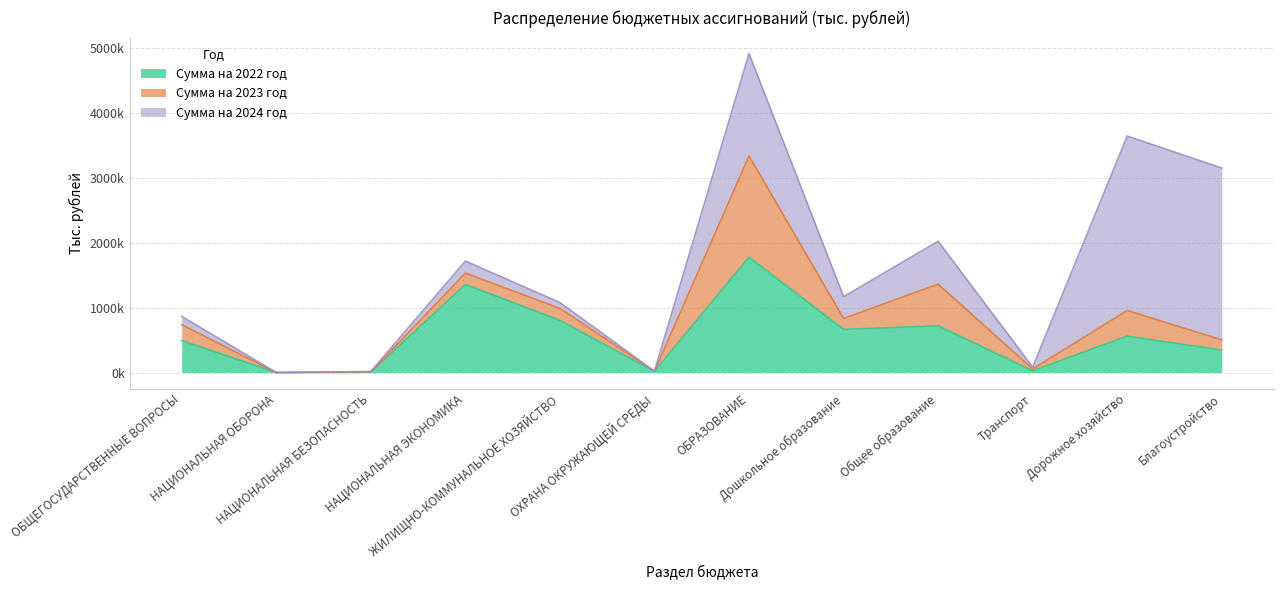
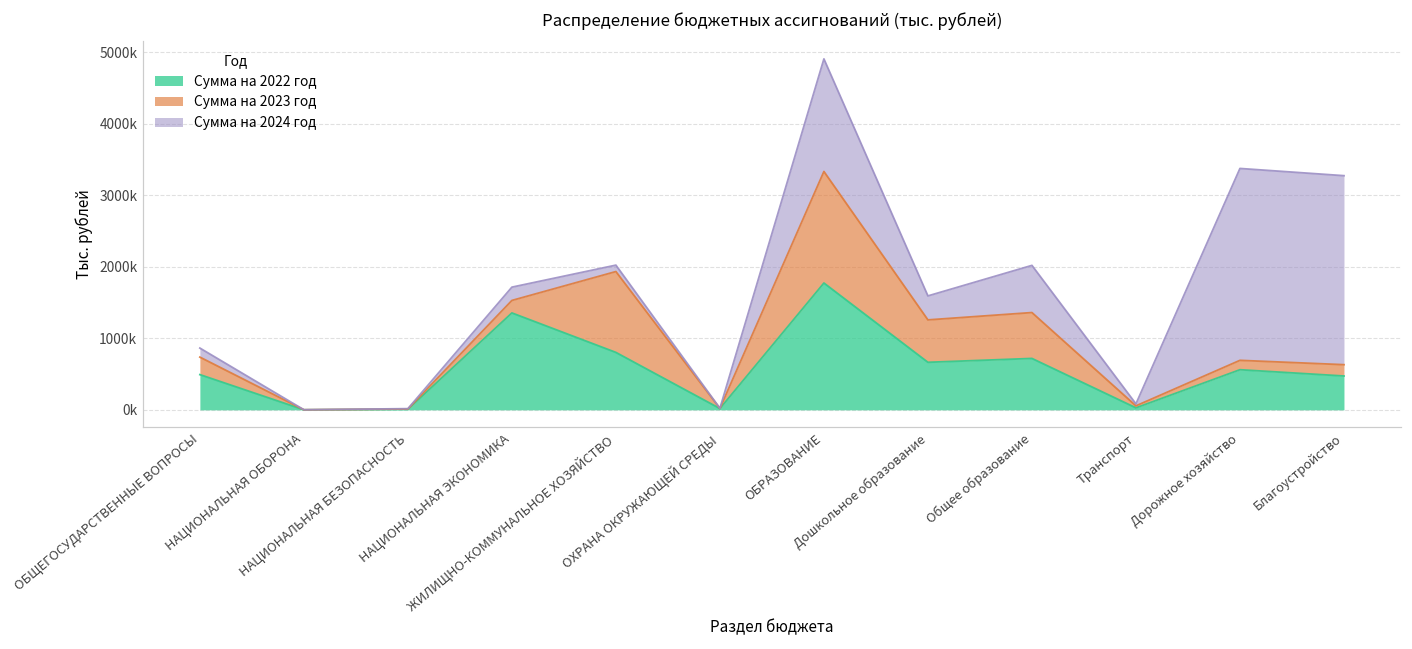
Сумма на 2023 год, ЖИЛИЩНО-КОММУНАЛЬНОЕ ХОЗЯЙСТВО: 200000 -> 1100000
Сумма на 2023 год, Дошкольное образование: 200000 -> 600000
Сумма на 2023 год, Дорожное хозяйство: 400000 -> 100000
Сумма на 2022 год, Благоустройство: 300000 -> 500000
